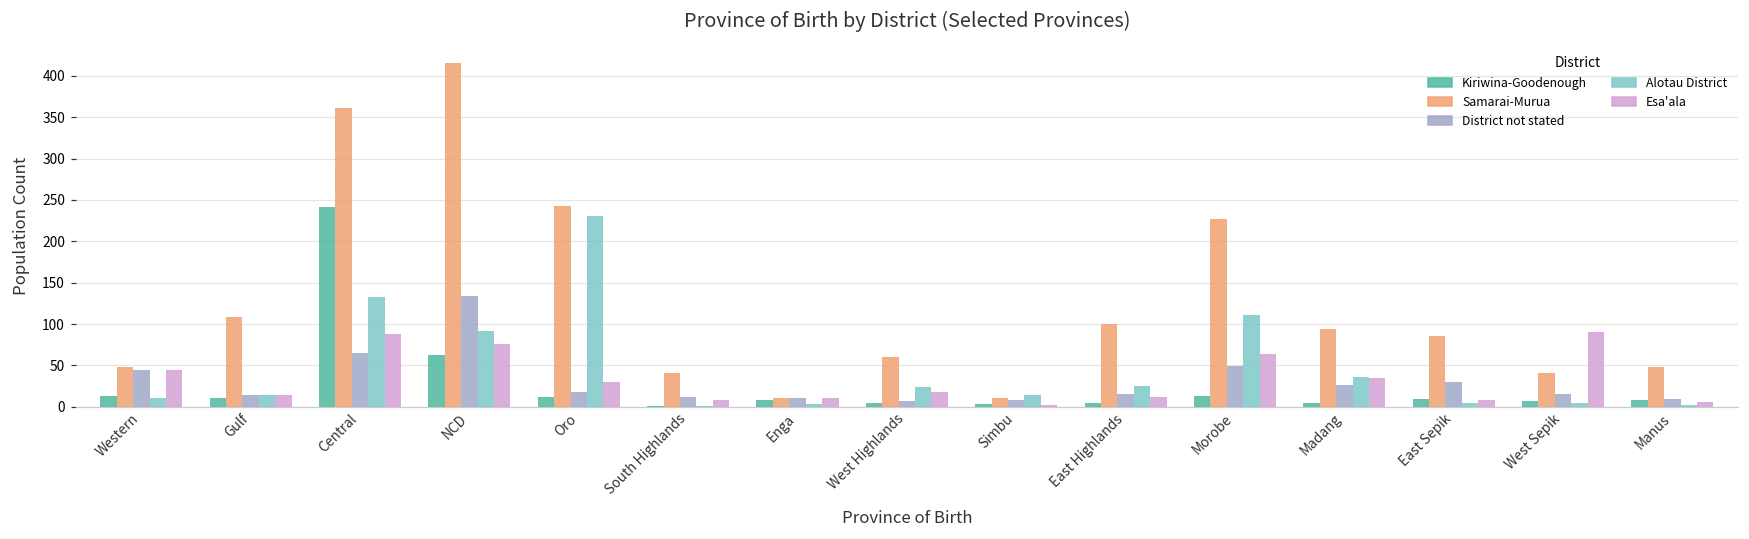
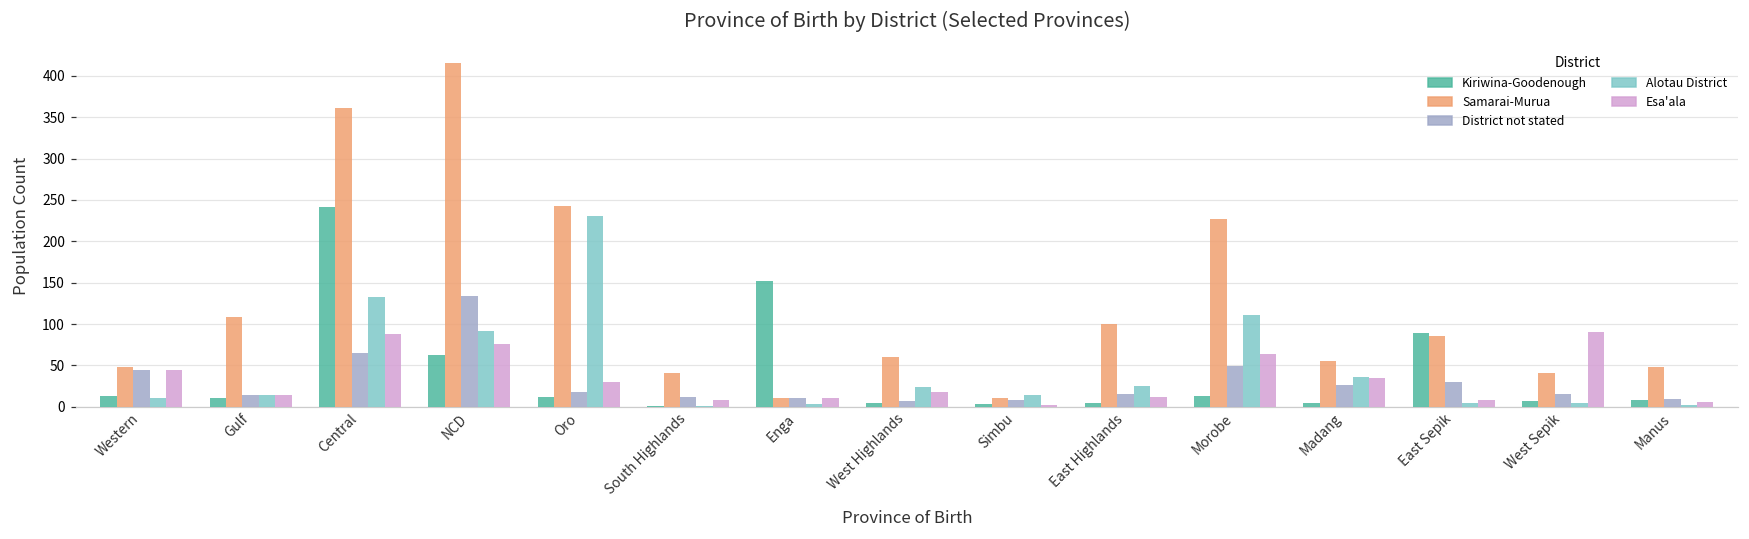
Kiriwina-Goodenough, Enga: 10 -> 150
Samarai-Murua, Madang: 90 -> 60
Kiriwina-Goodenough, East Sepik: 10 -> 90
